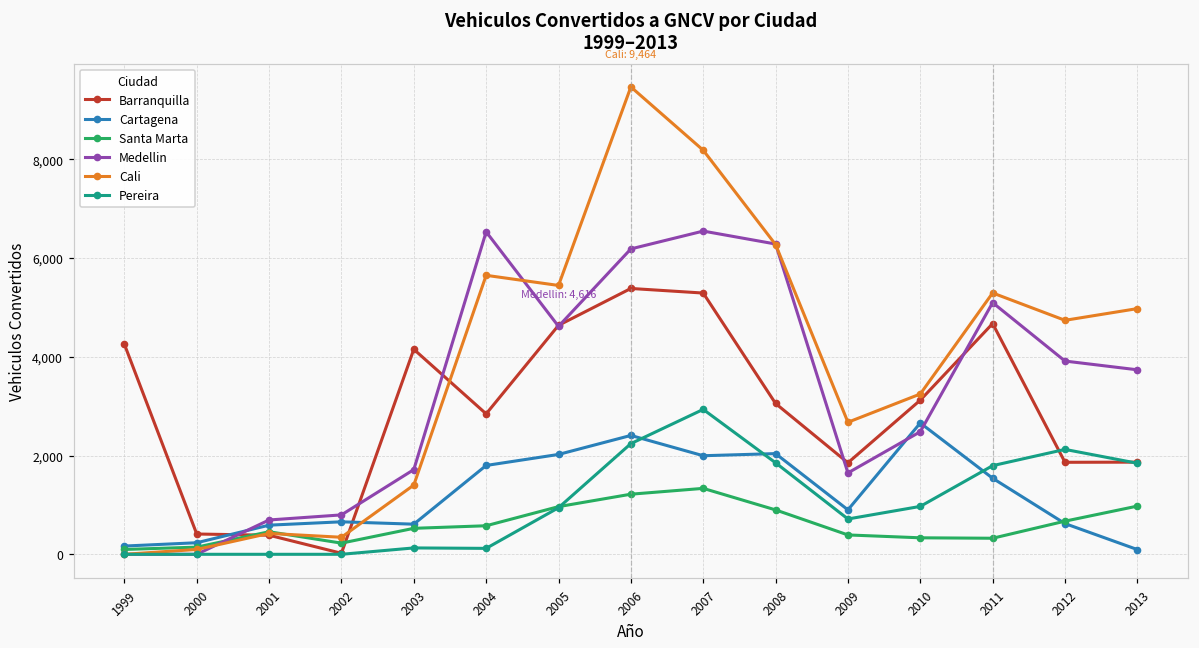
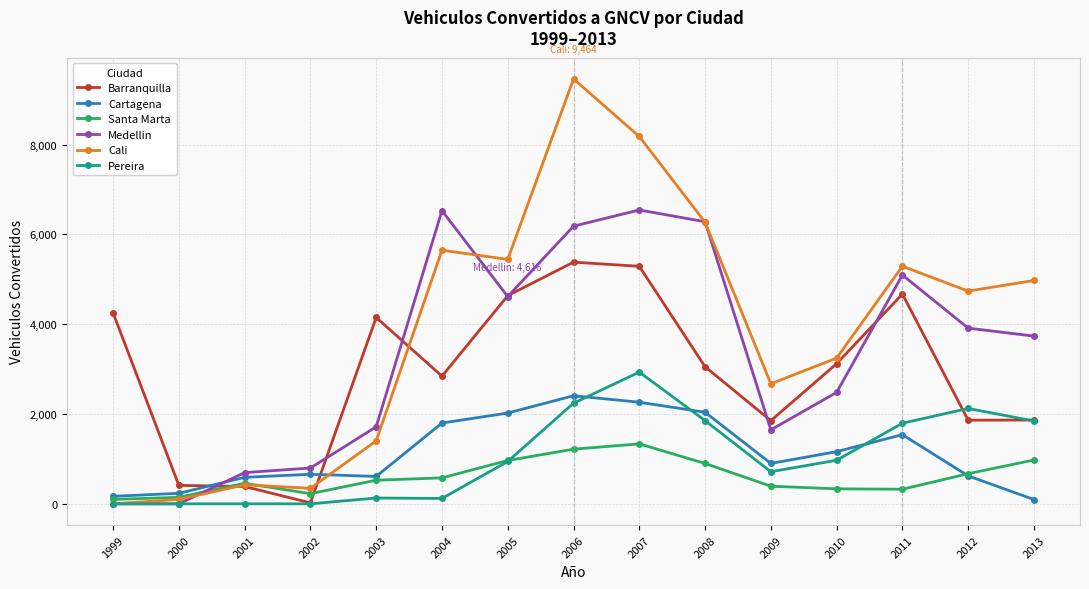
Cartagena, 2007: 2,000 -> 2,300
Cartagena, 2010: 2,700 -> 1,200
